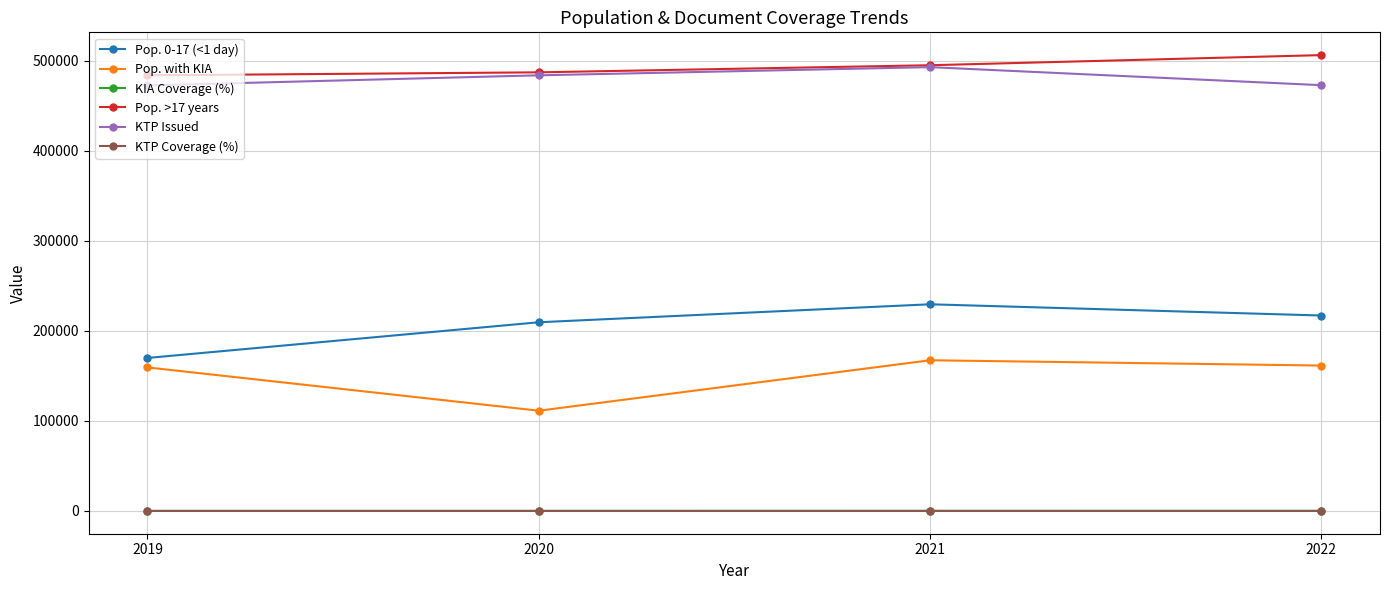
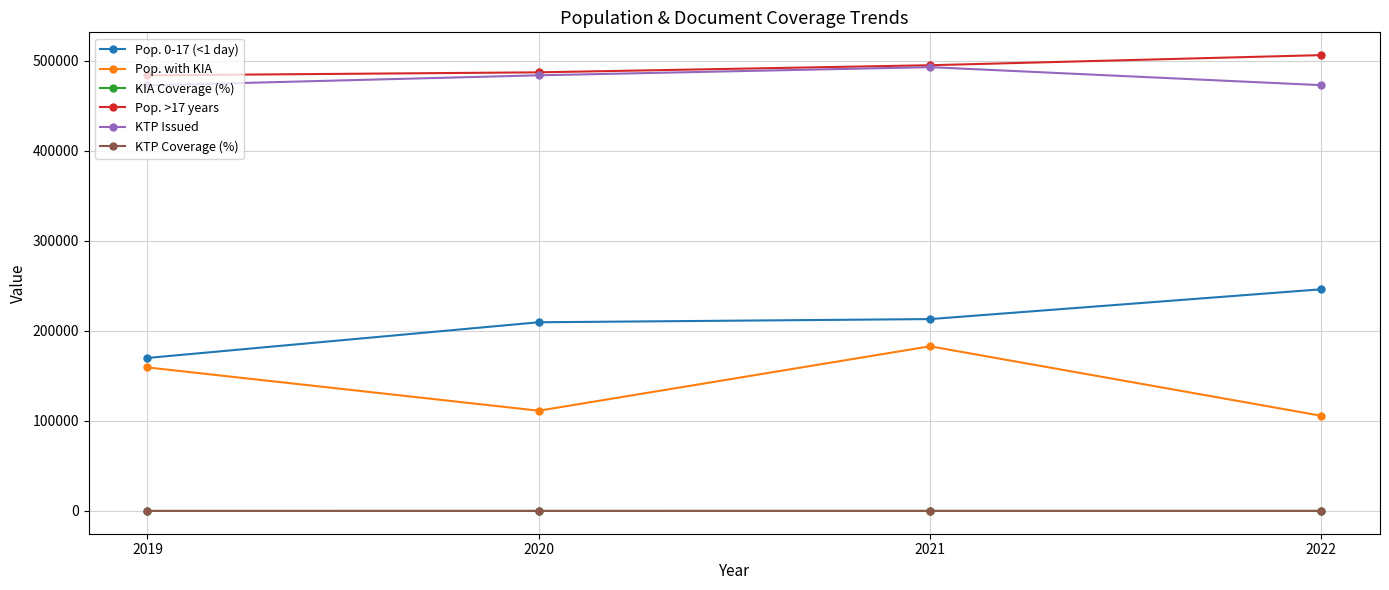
Pop. 0-17 (<1 day), 2021: 230000 -> 210000
Pop. with KIA, 2021: 170000 -> 180000
Pop. 0-17 (<1 day), 2022: 220000 -> 250000
Pop. with KIA, 2022: 160000 -> 110000
